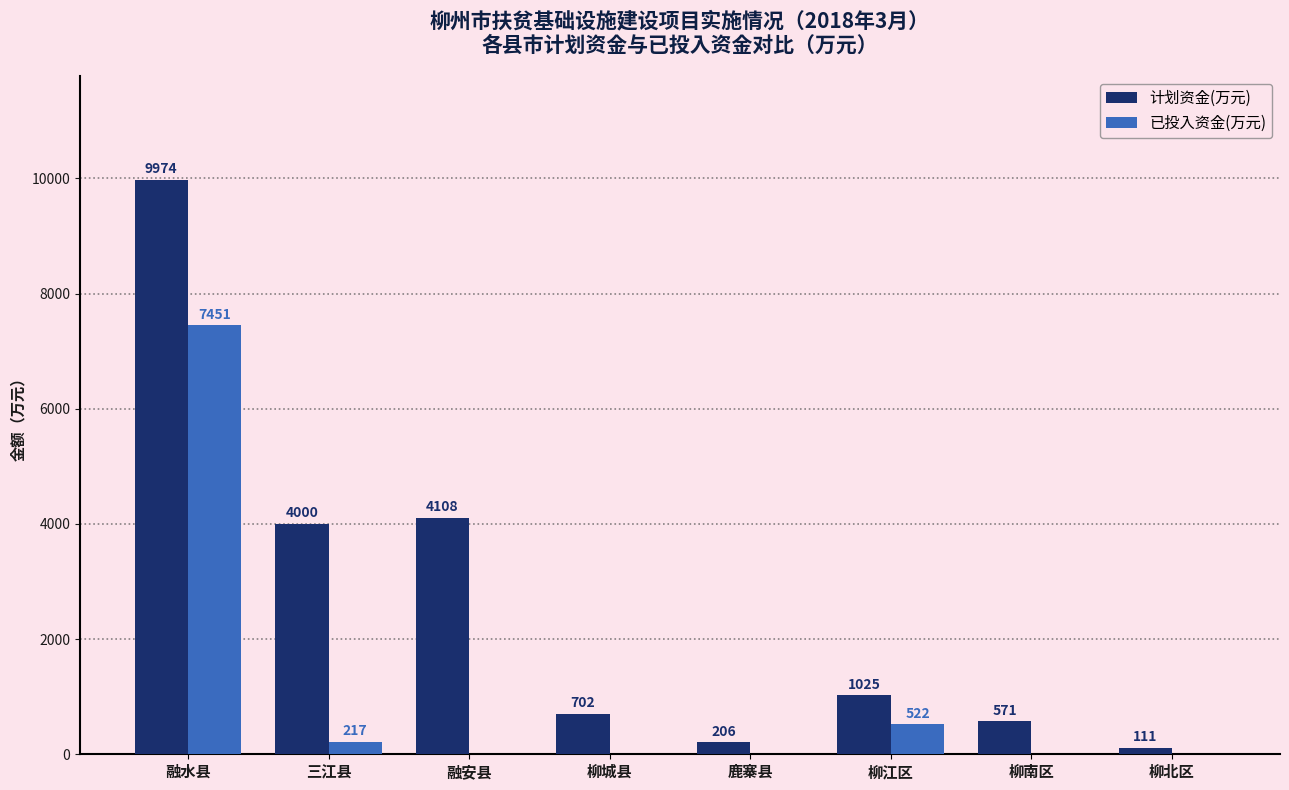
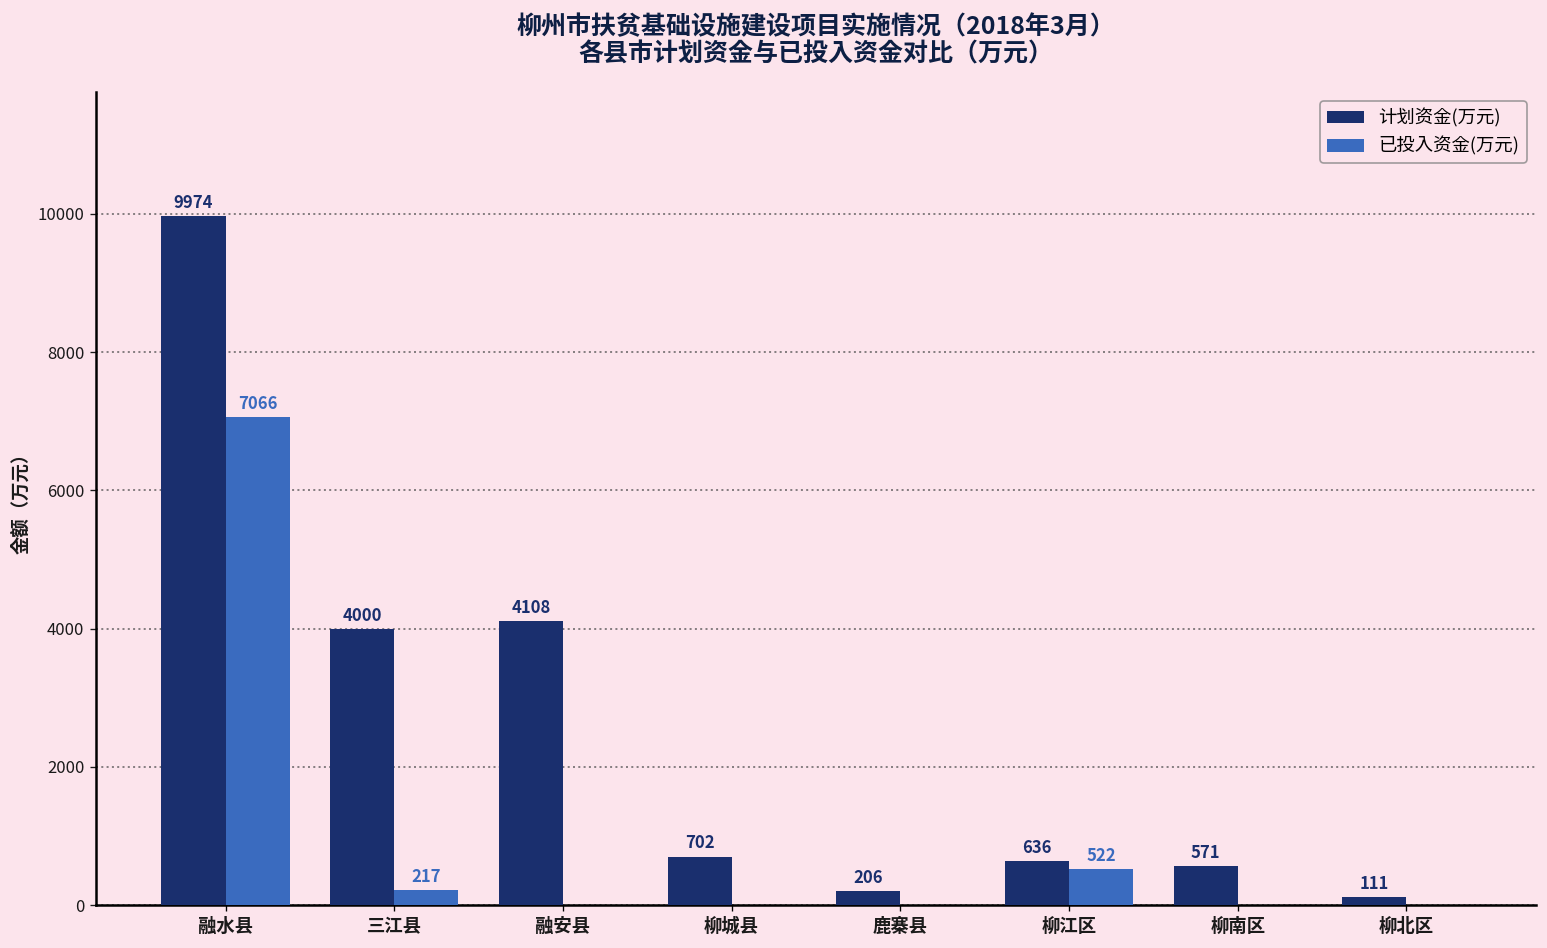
已投入资金(万元), 融水县: 7451 -> 7066
计划资金(万元), 柳江区: 1025 -> 636
